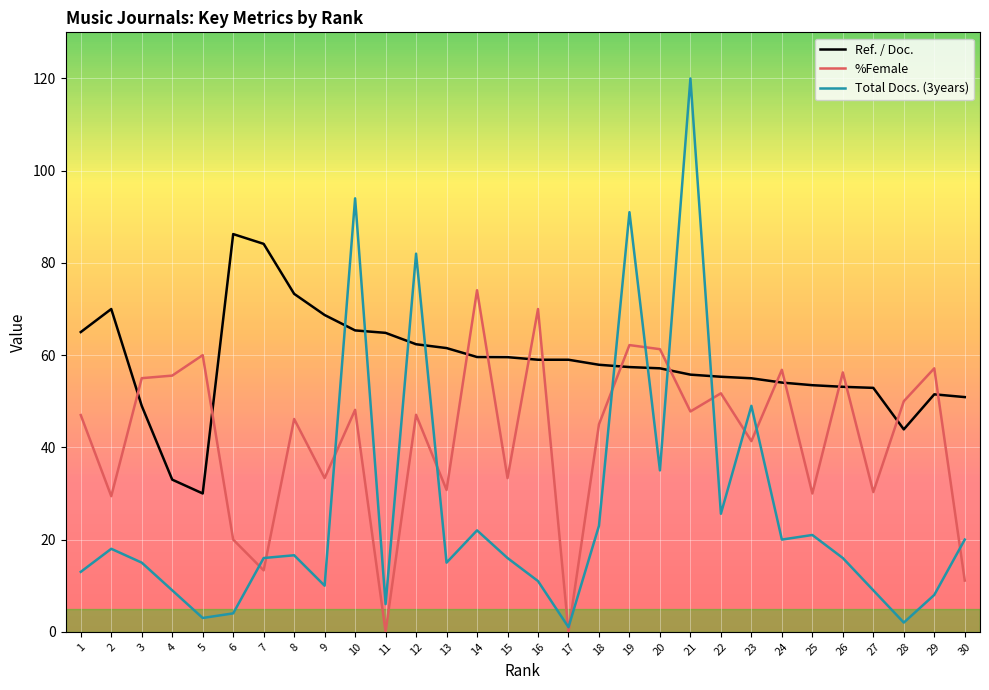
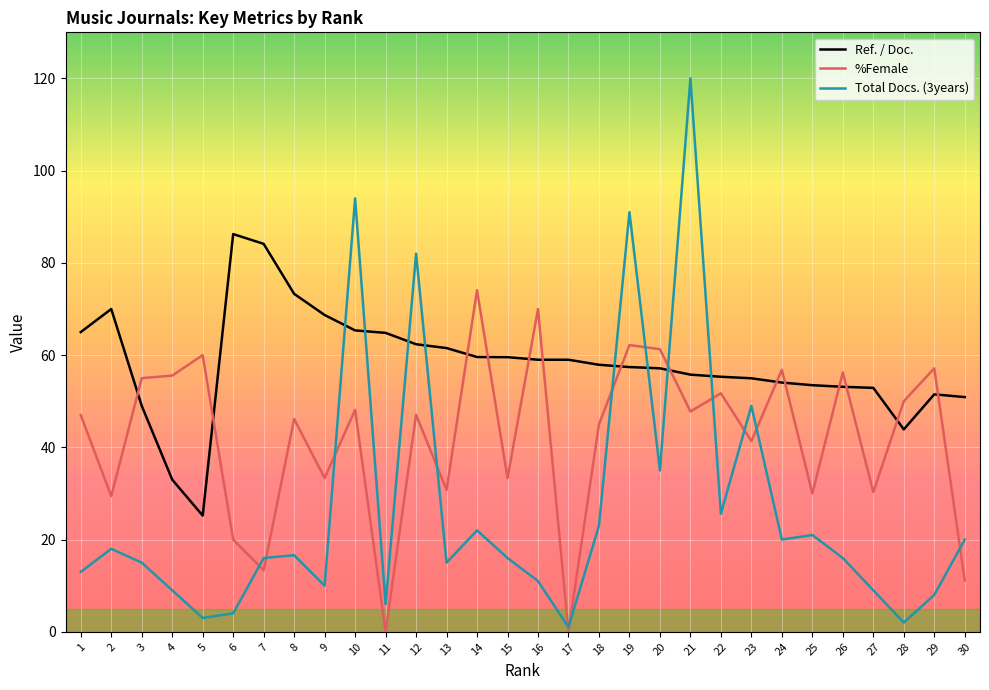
Ref. / Doc., 5: 30 -> 25
